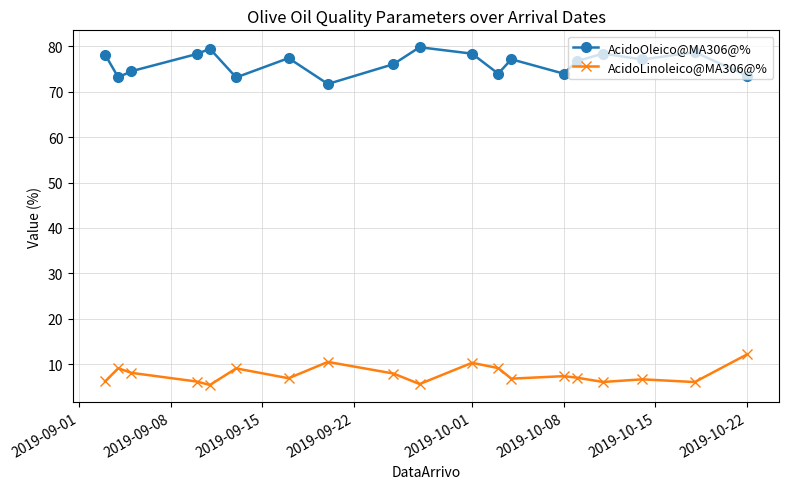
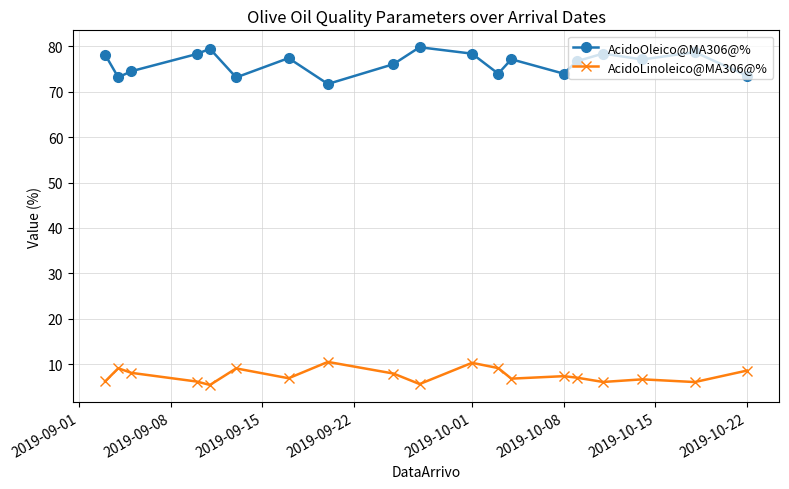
AcidoLinoleico@MA306@%, 2019-10-22: 12 -> 9
